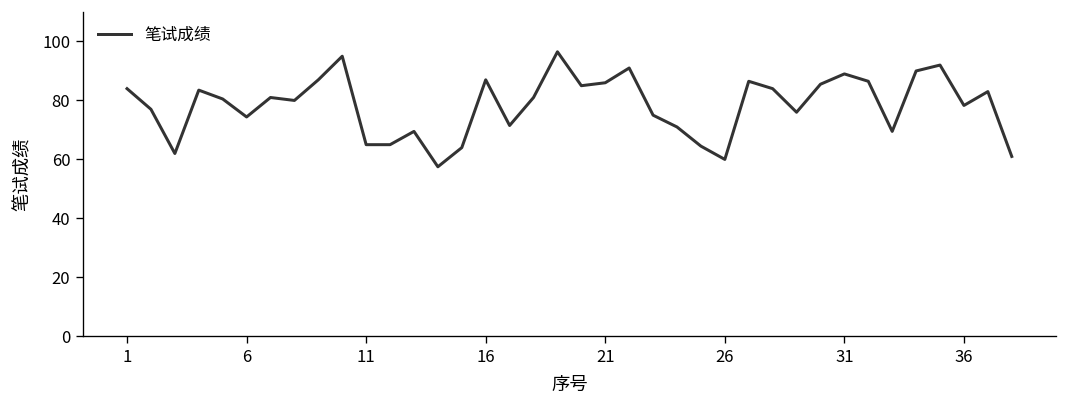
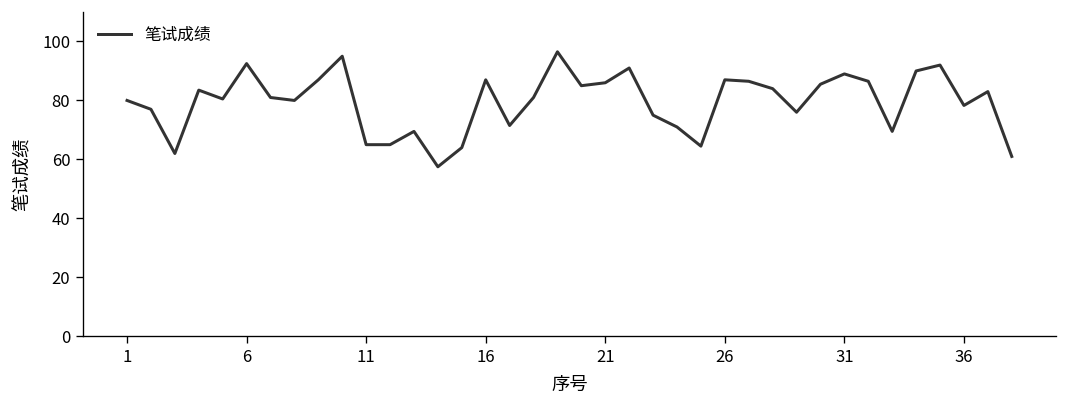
1: 84 -> 80
6: 74 -> 93
26: 60 -> 87
